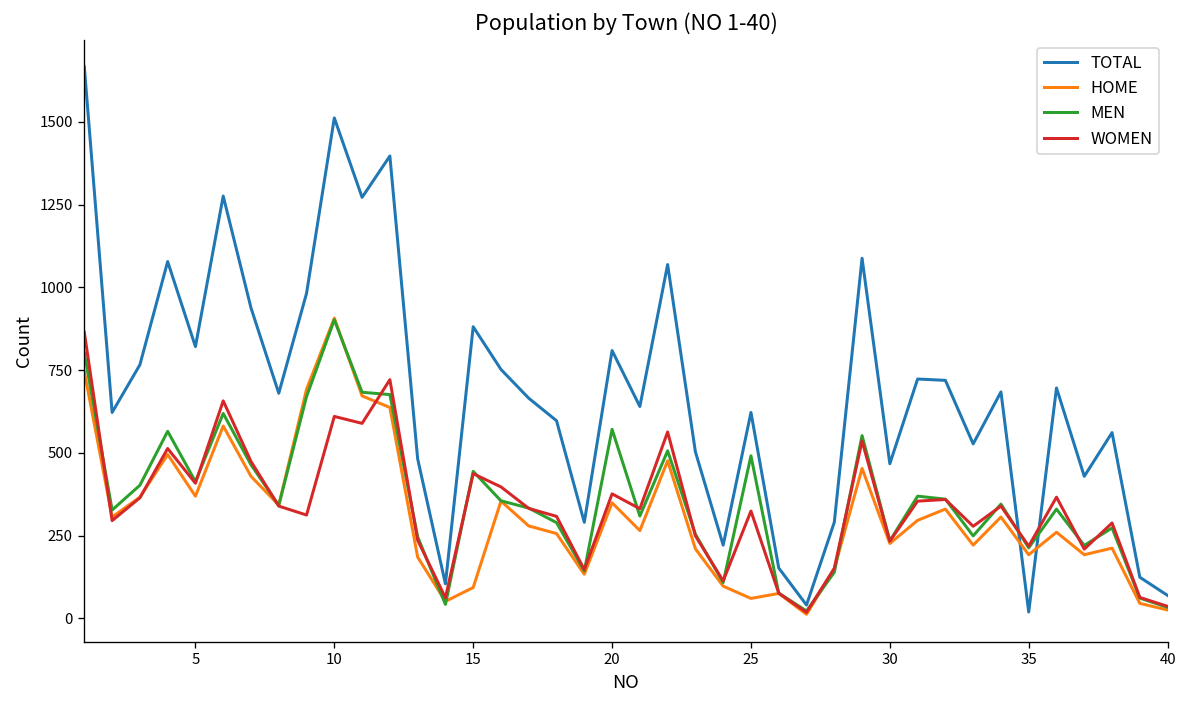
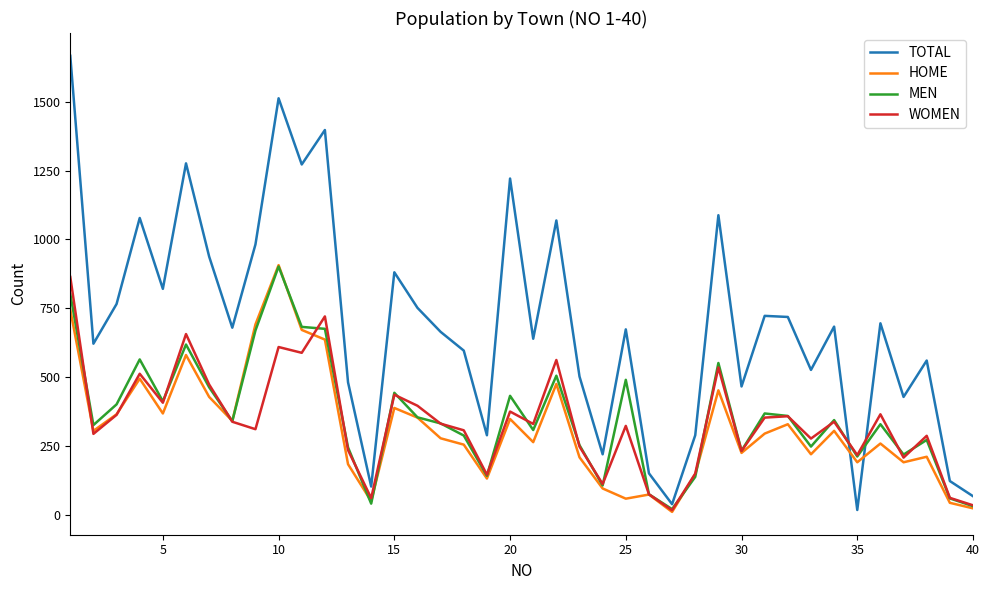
HOME, 15: 90 -> 390
TOTAL, 20: 810 -> 1220
MEN, 20: 570 -> 430
TOTAL, 25: 620 -> 670
